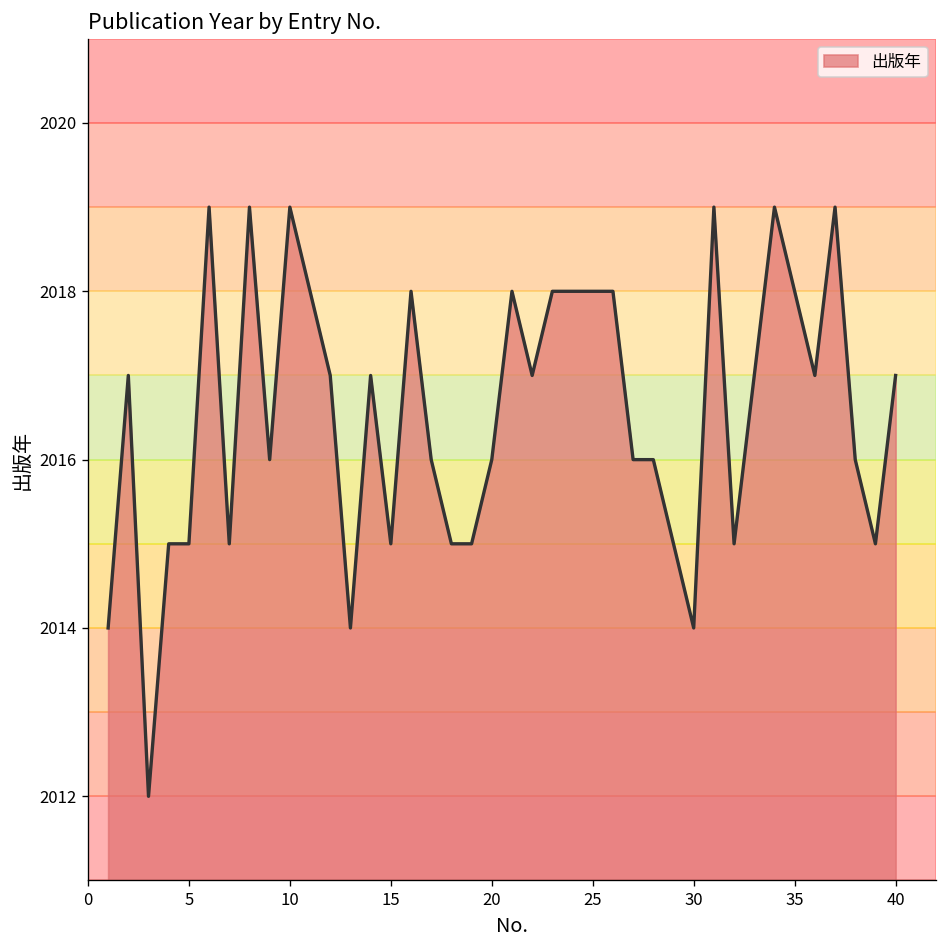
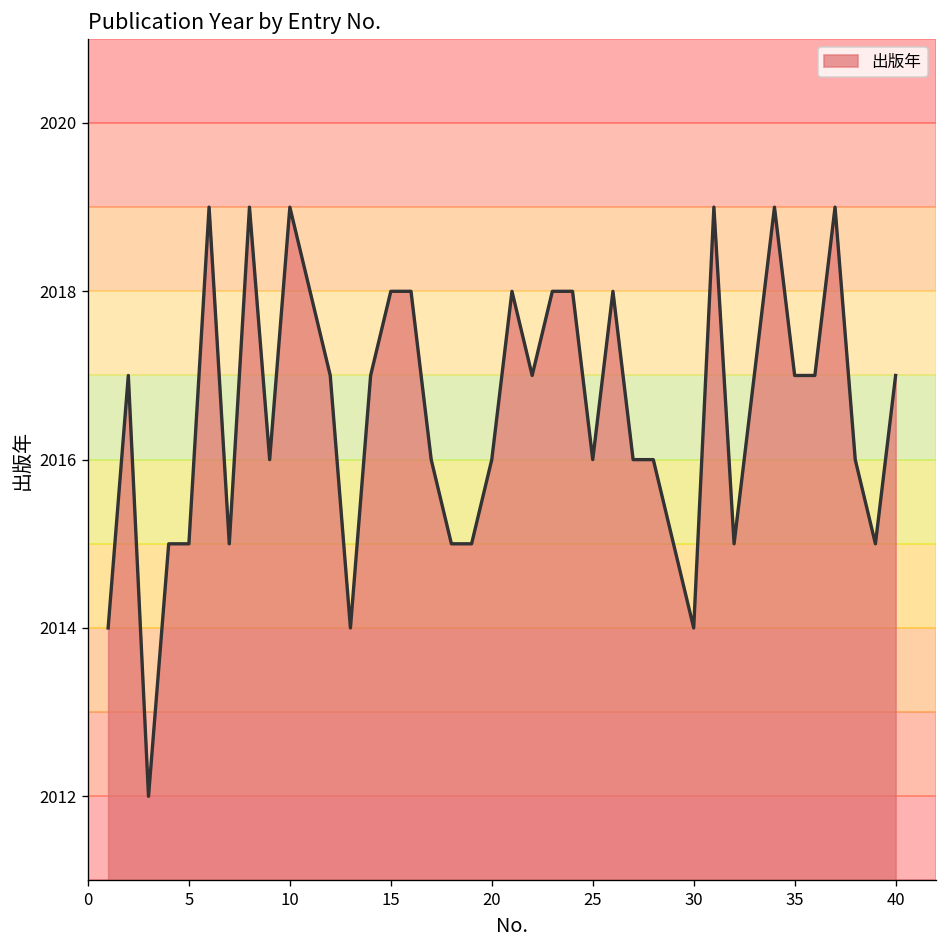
15: 2015 -> 2018
25: 2018 -> 2016
35: 2018 -> 2017
